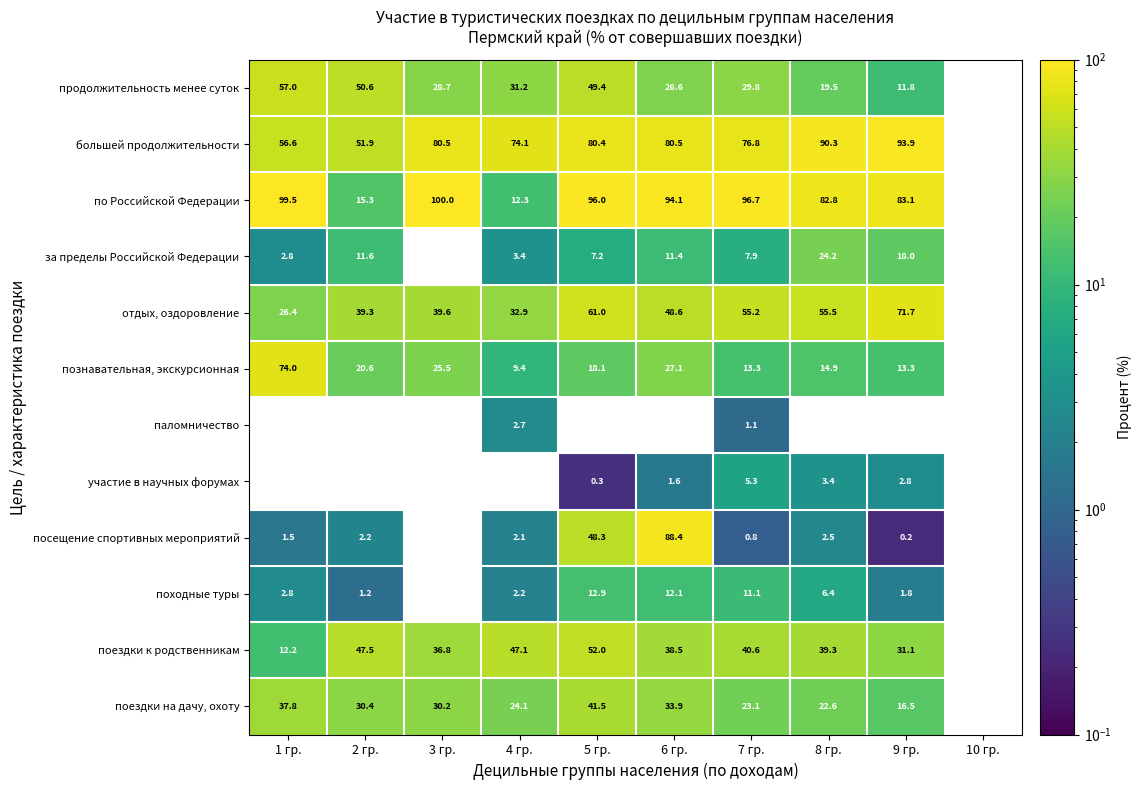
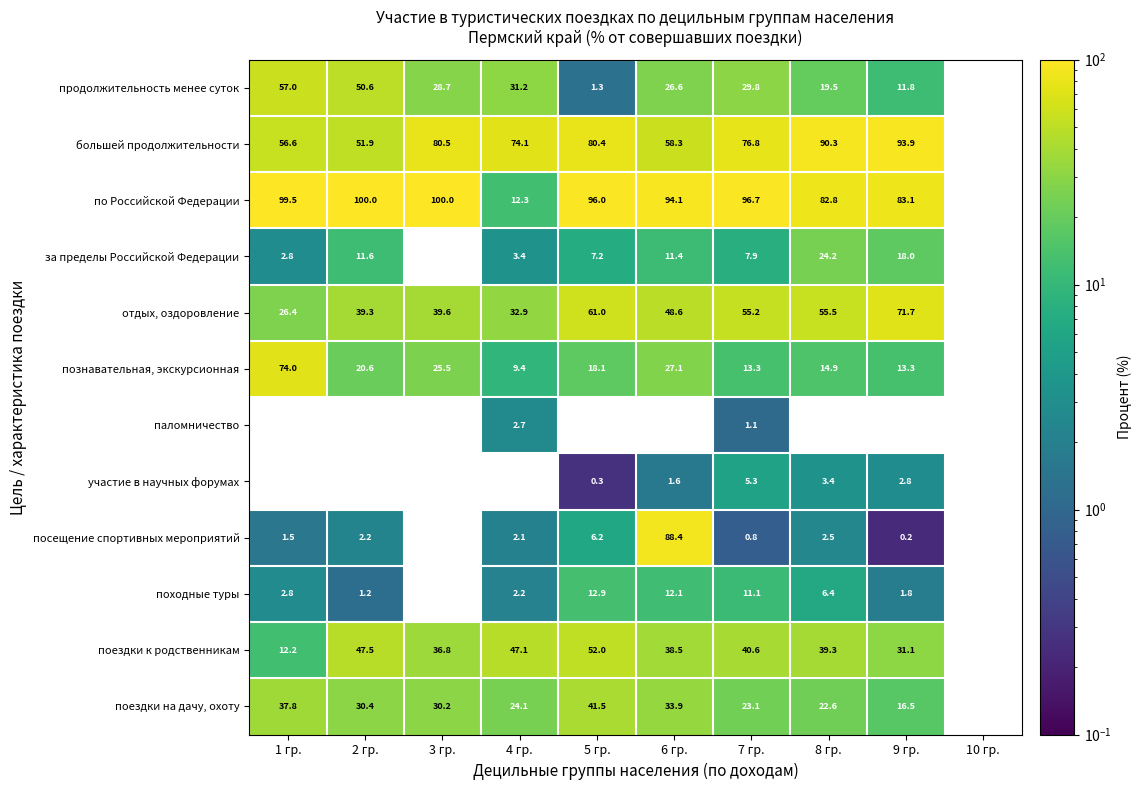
продолжительность менее суток, 5 гр.: 49.4 -> 1.3
большей продолжительности, 6 гр.: 80.5 -> 58.3
по Российской Федерации, 2 гр.: 15.3 -> 100.0
посещение спортивных мероприятий, 5 гр.: 48.3 -> 6.2
